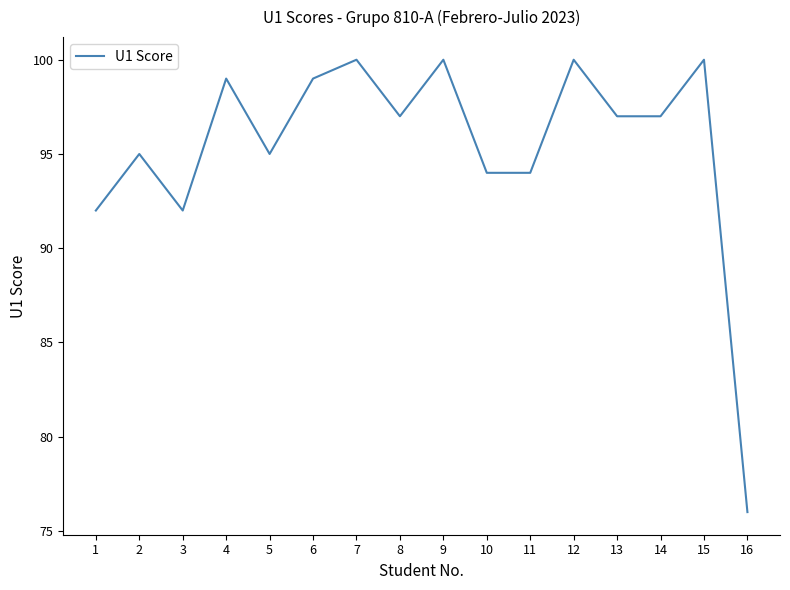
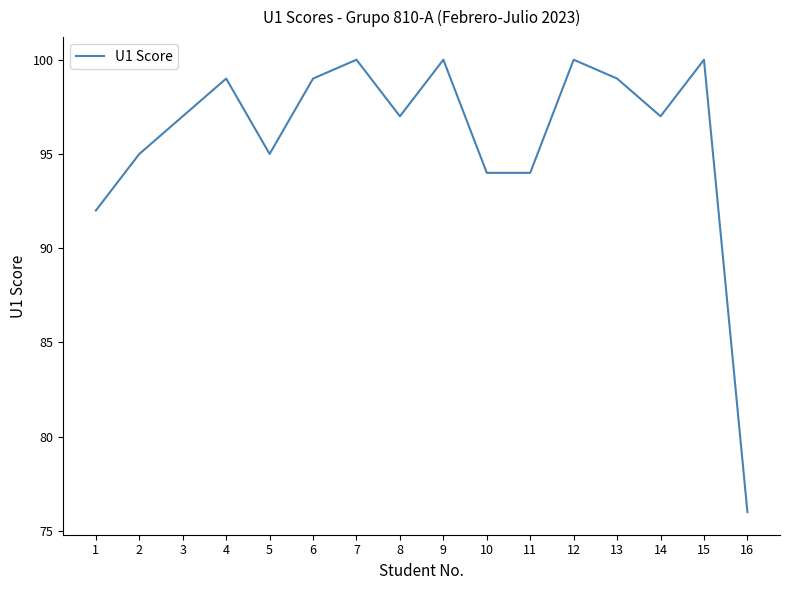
3: 92 -> 97
13: 97 -> 99
